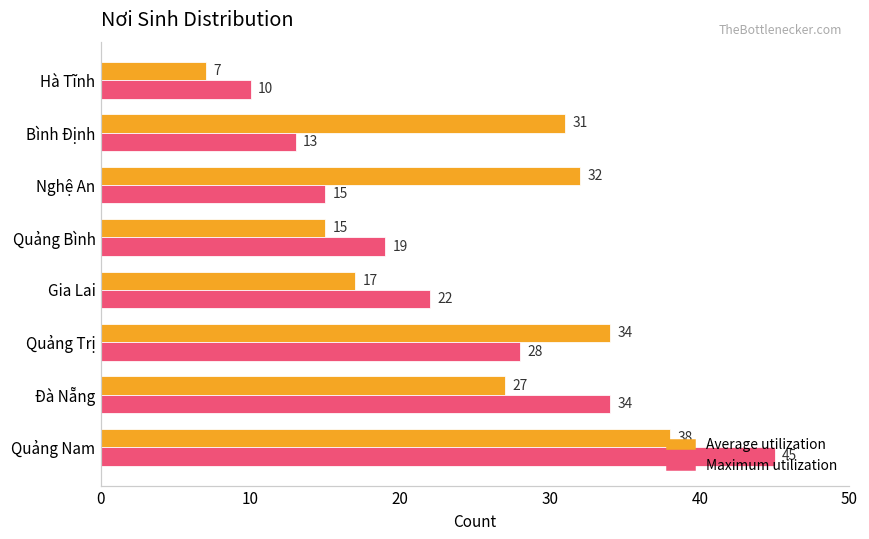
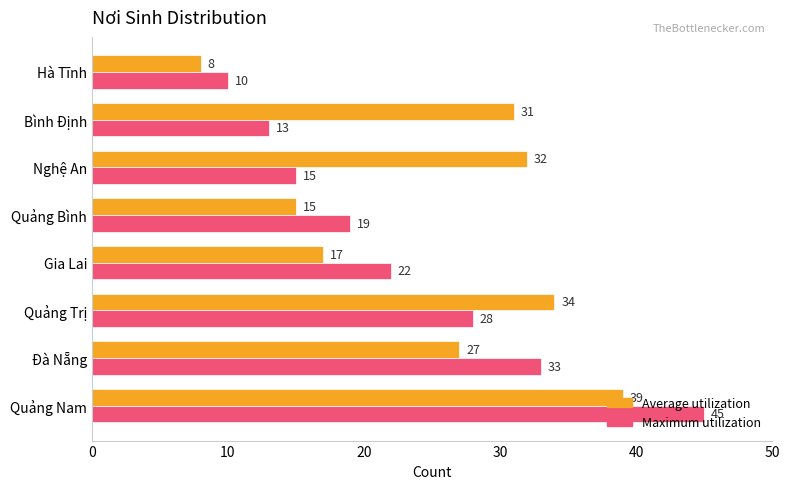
Average utilization, Hà Tĩnh: 7 -> 8
Maximum utilization, Đà Nẵng: 34 -> 33
Average utilization, Quảng Nam: 38 -> 39
